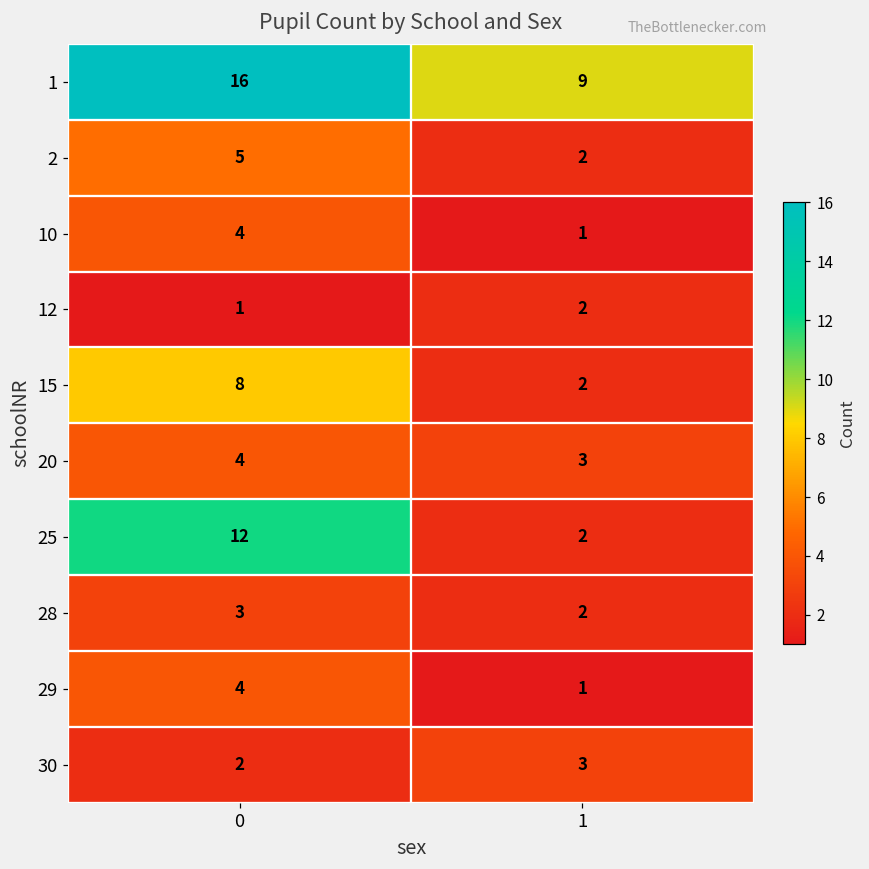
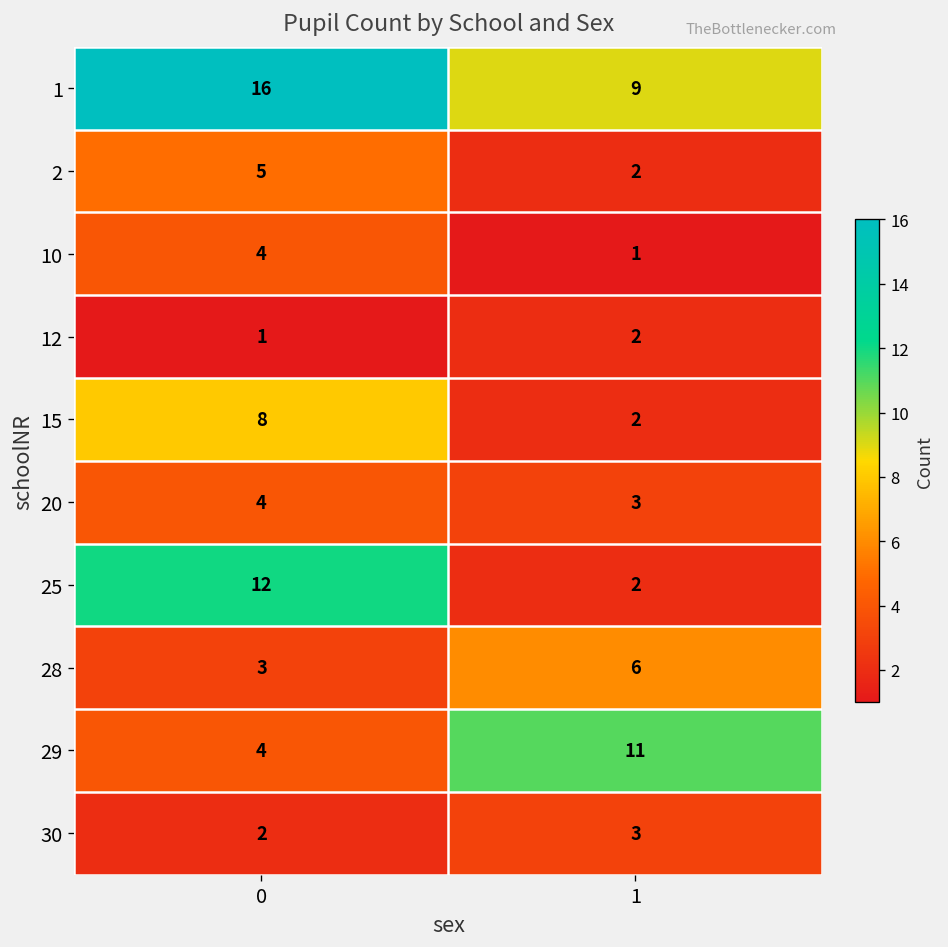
28, 1: 2 -> 6
29, 1: 1 -> 11
